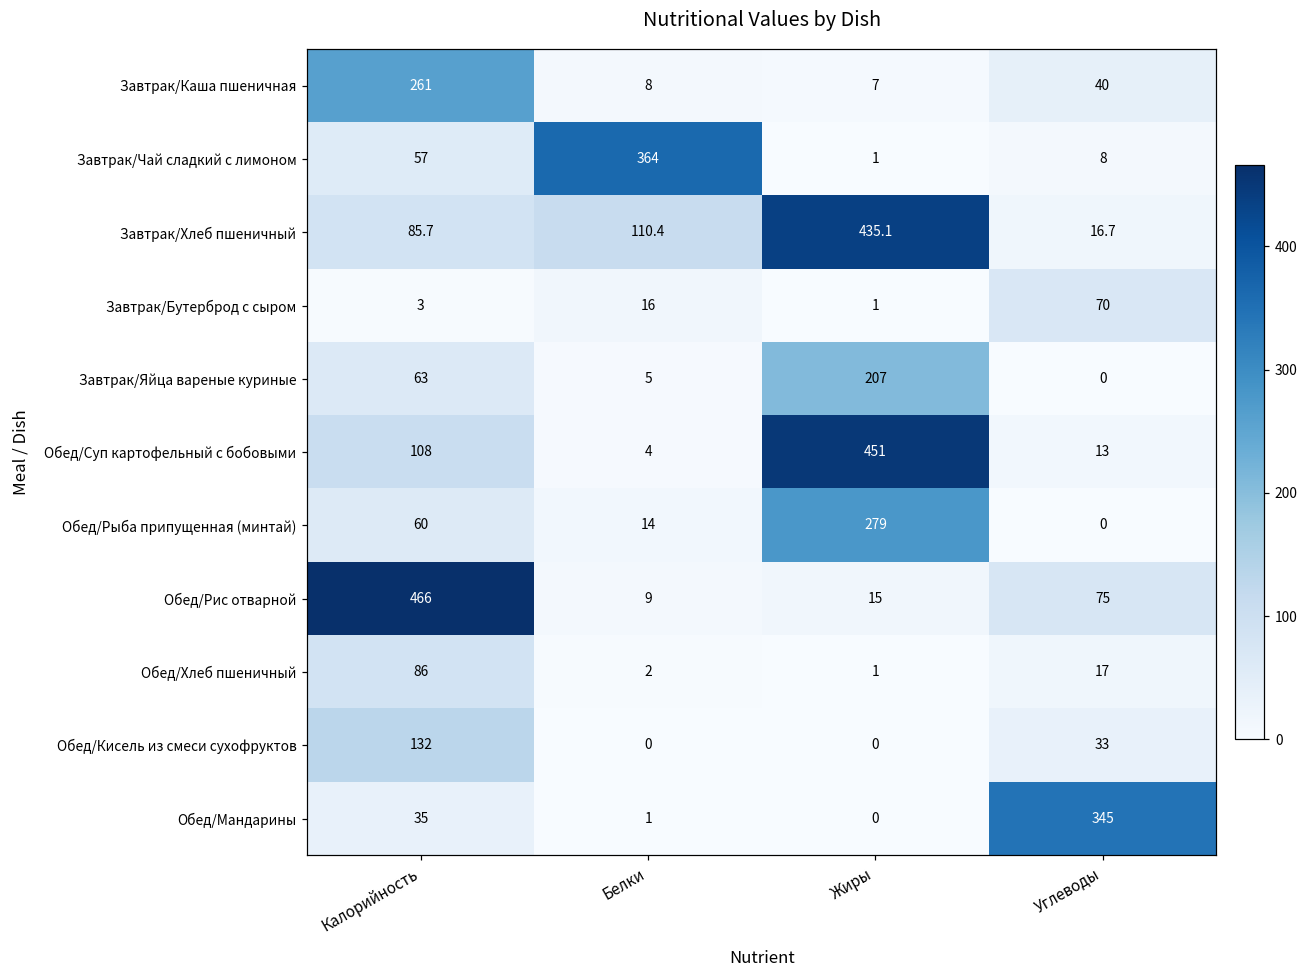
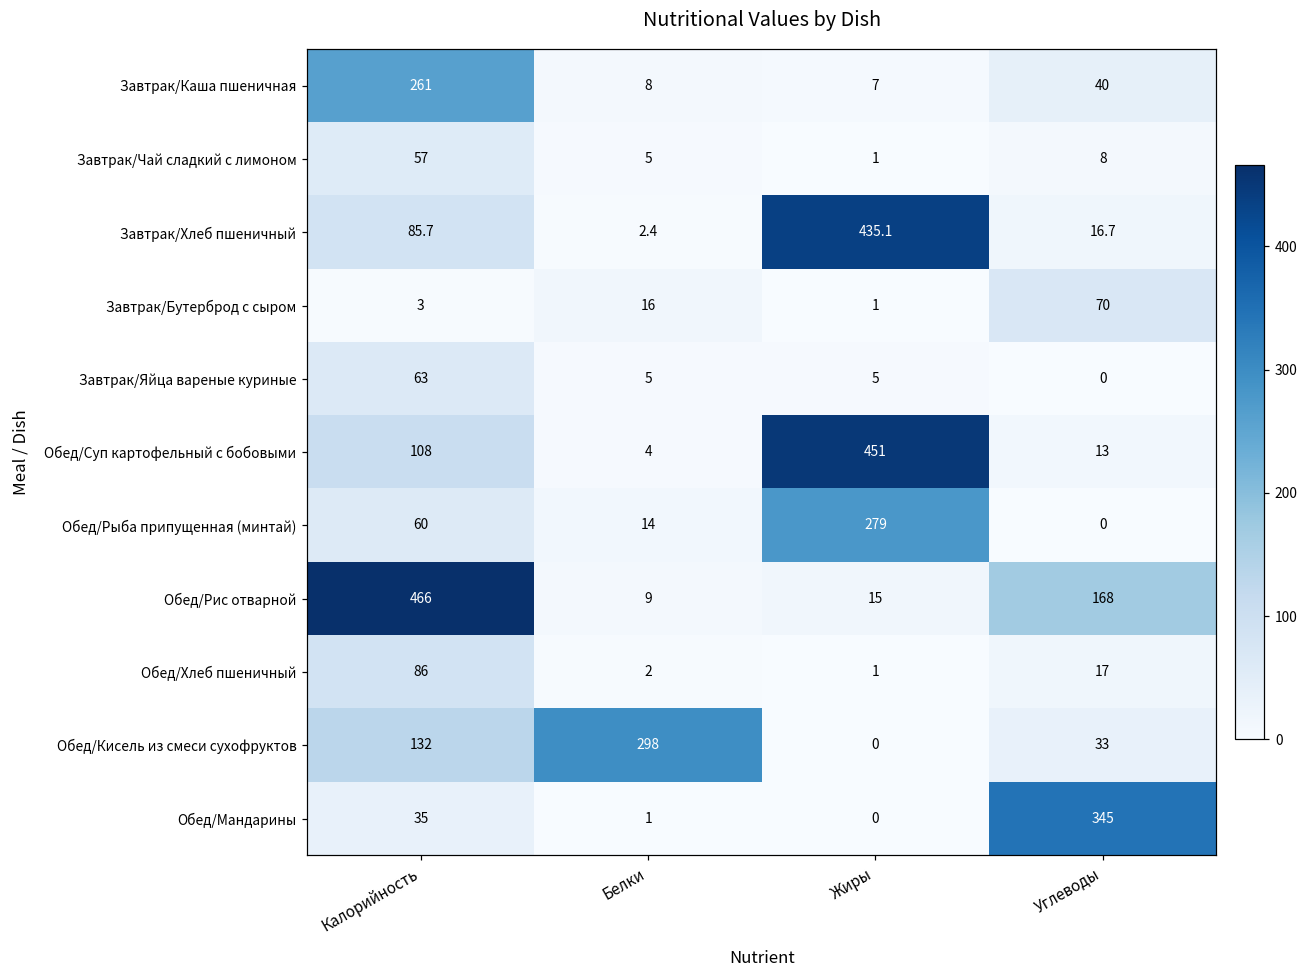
Завтрак/Чай сладкий с лимоном, Белки: 364 -> 5
Завтрак/Хлеб пшеничный, Белки: 110.4 -> 2.4
Завтрак/Яйца вареные куриные, Жиры: 207 -> 5
Обед/Рис отварной, Углеводы: 75 -> 168
Обед/Кисель из смеси сухофруктов, Белки: 0 -> 298
